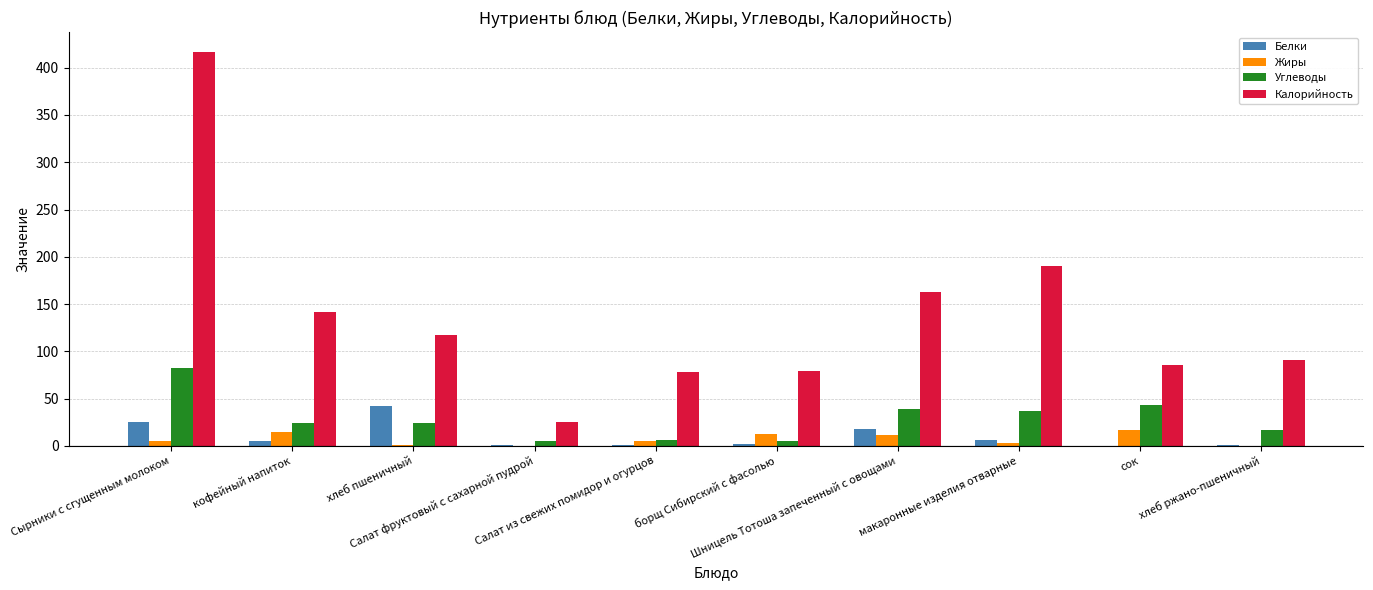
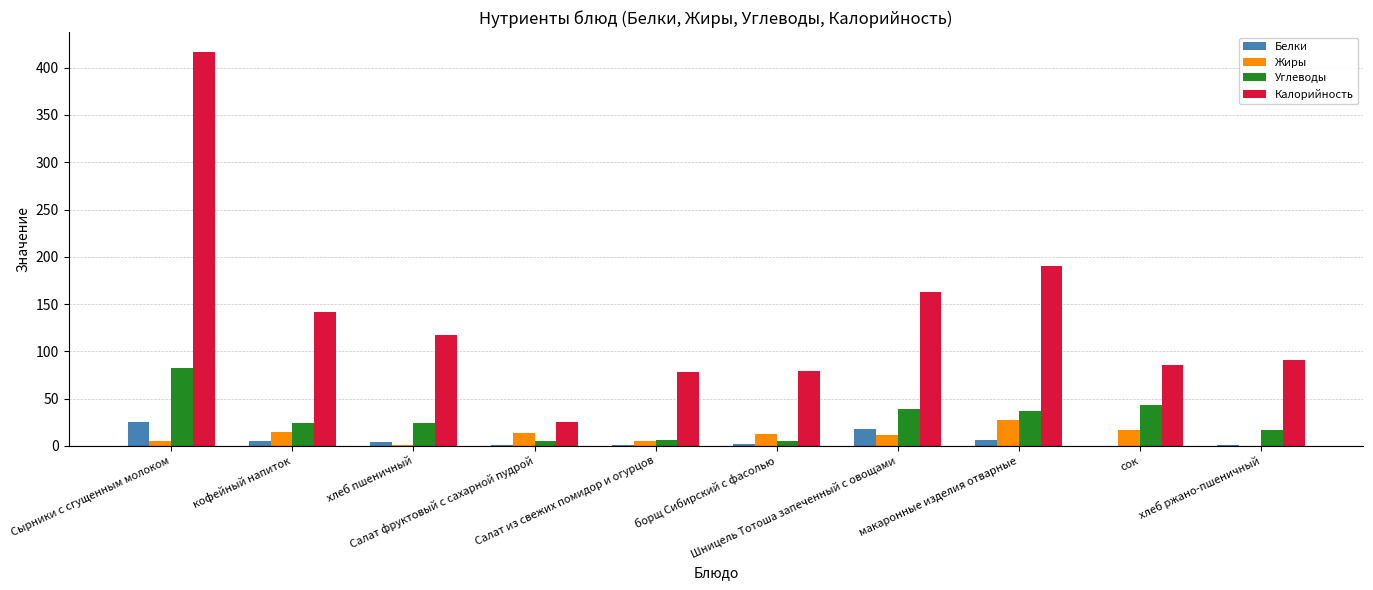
Белки, хлеб пшеничный: 40 -> 0
Жиры, Салат фруктовый с сахарной пудрой: 0 -> 10
Жиры, макаронные изделия отварные: 0 -> 30
